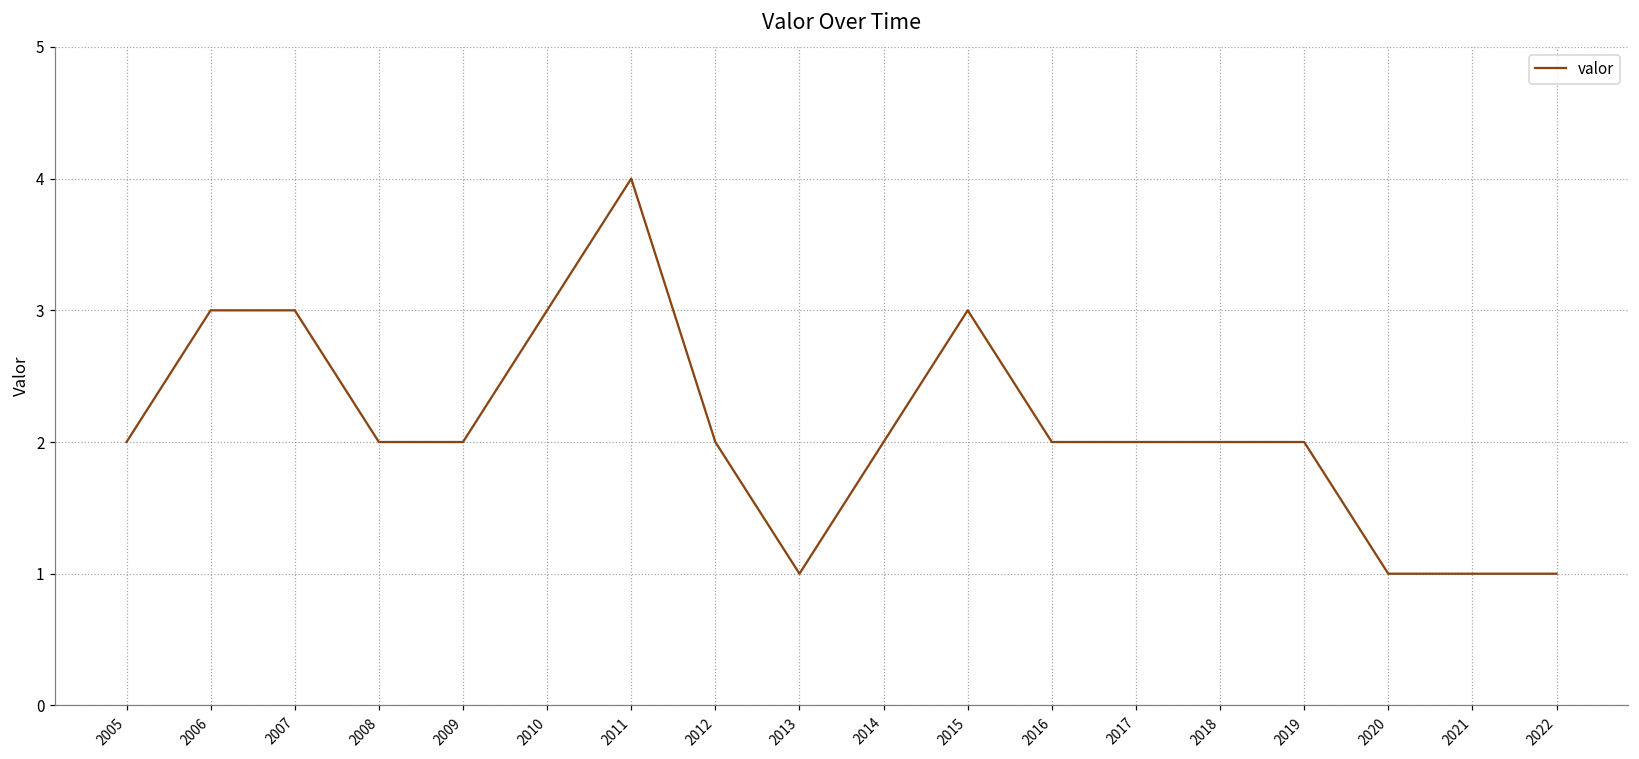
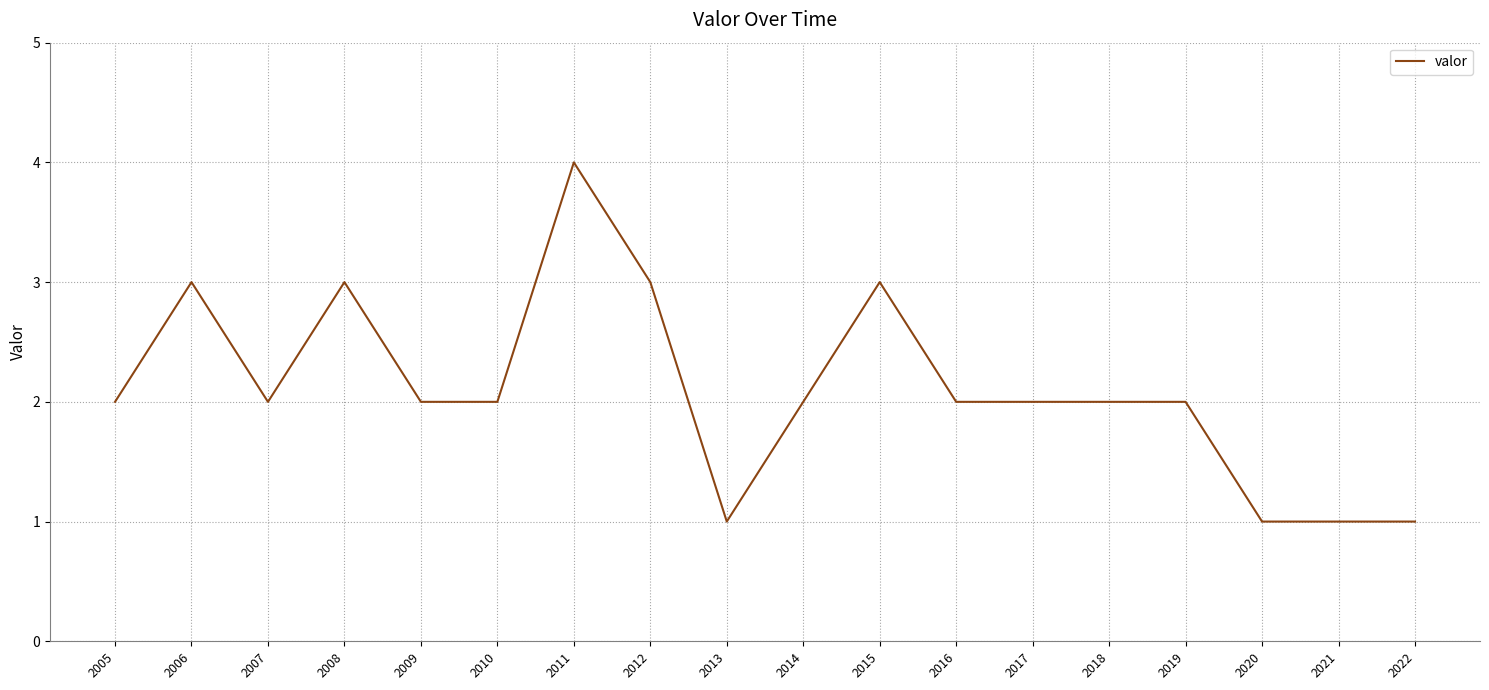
2007: 3 -> 2
2008: 2 -> 3
2010: 3 -> 2
2012: 2 -> 3
